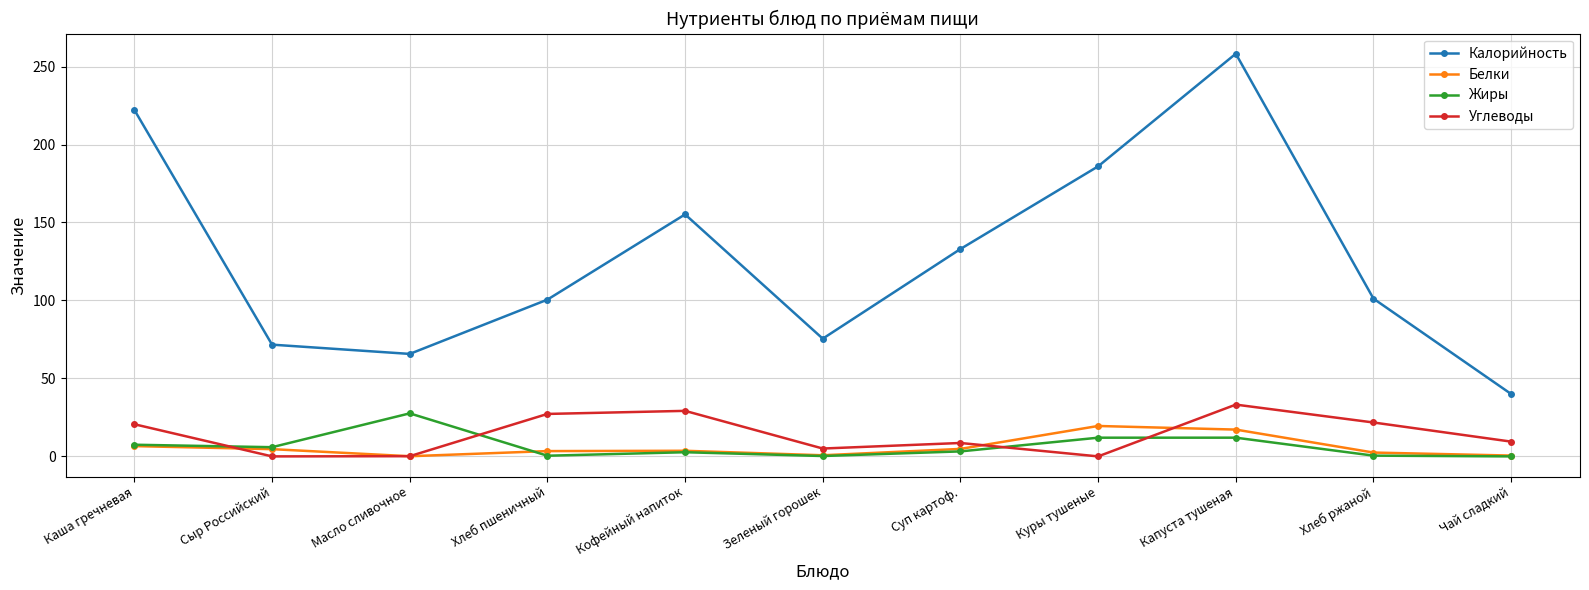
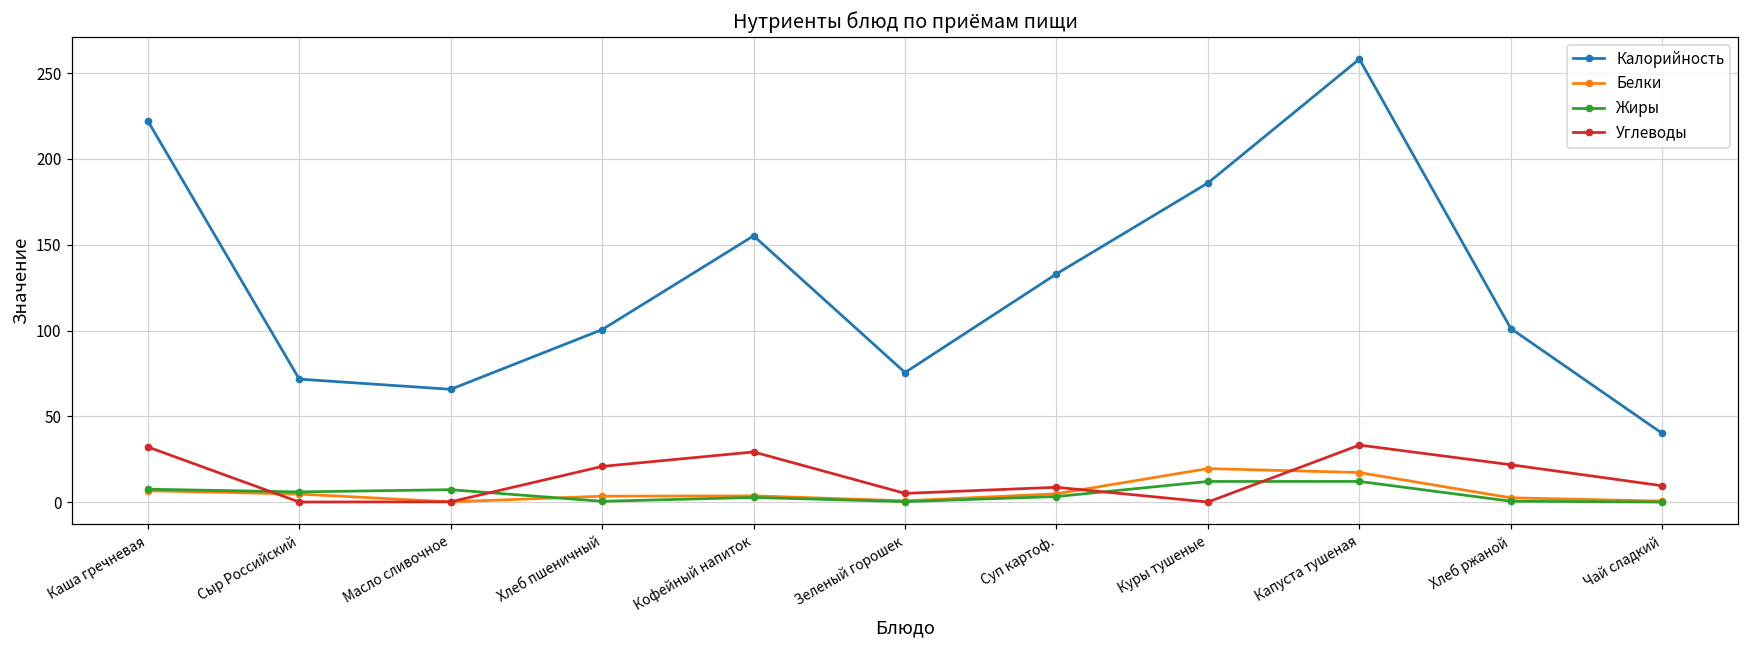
Углеводы, Каша гречневая: 21 -> 32
Жиры, Масло сливочное: 28 -> 7
Углеводы, Хлеб пшеничный: 27 -> 21
